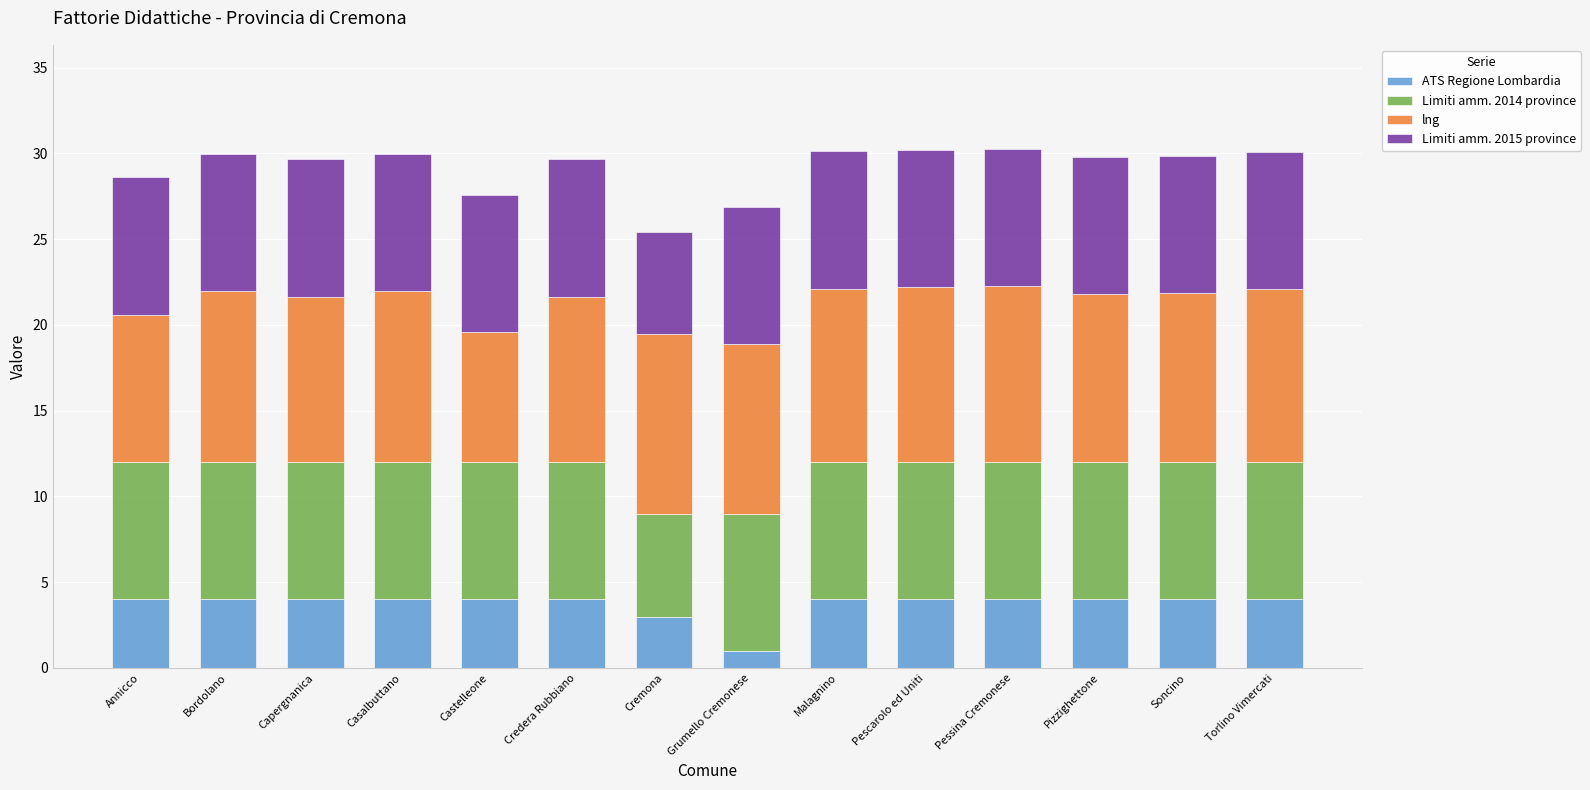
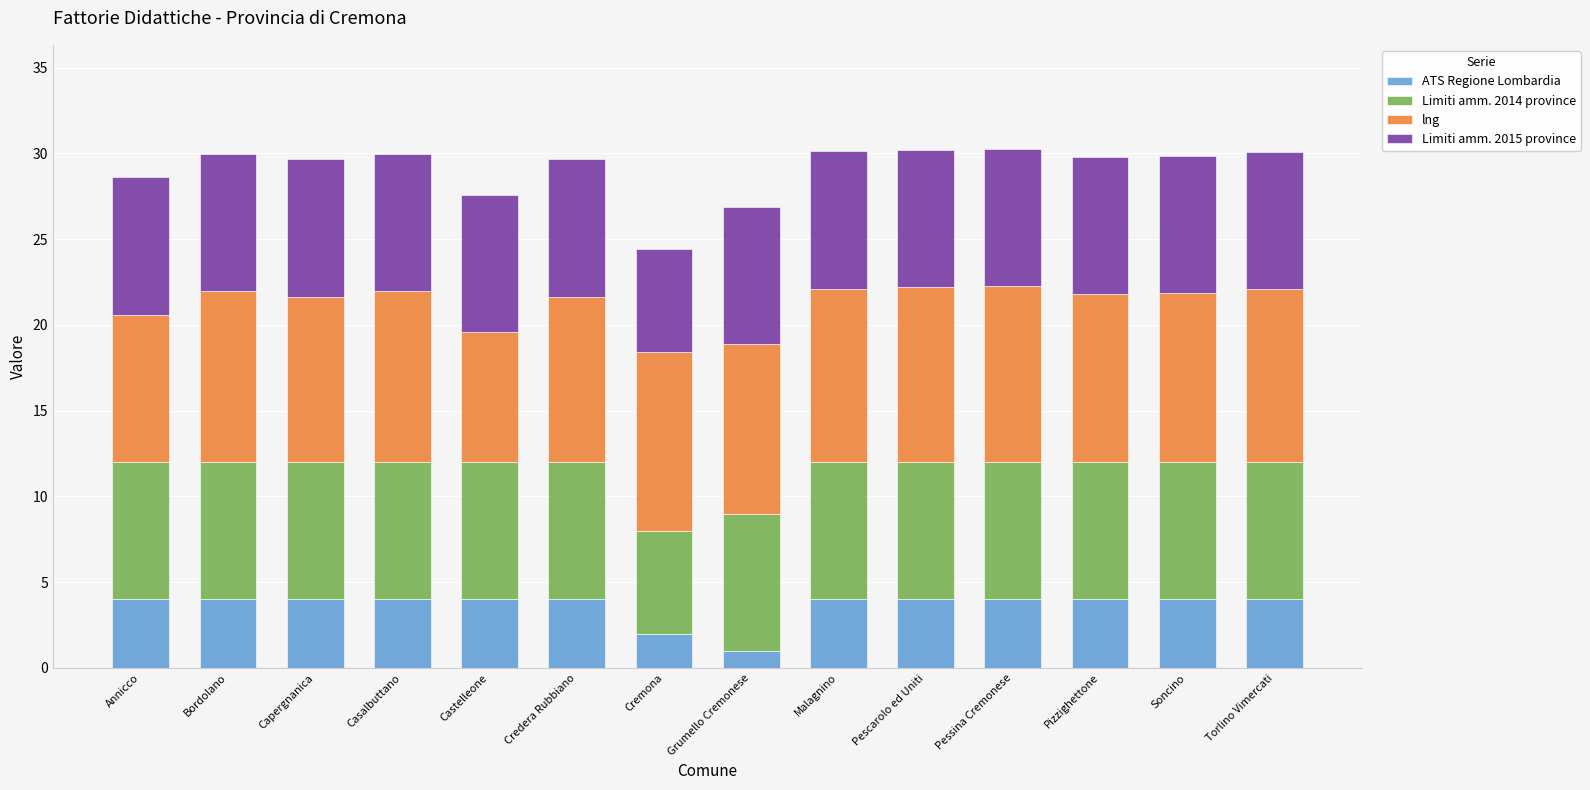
ATS Regione Lombardia, Cremona: 3 -> 2
